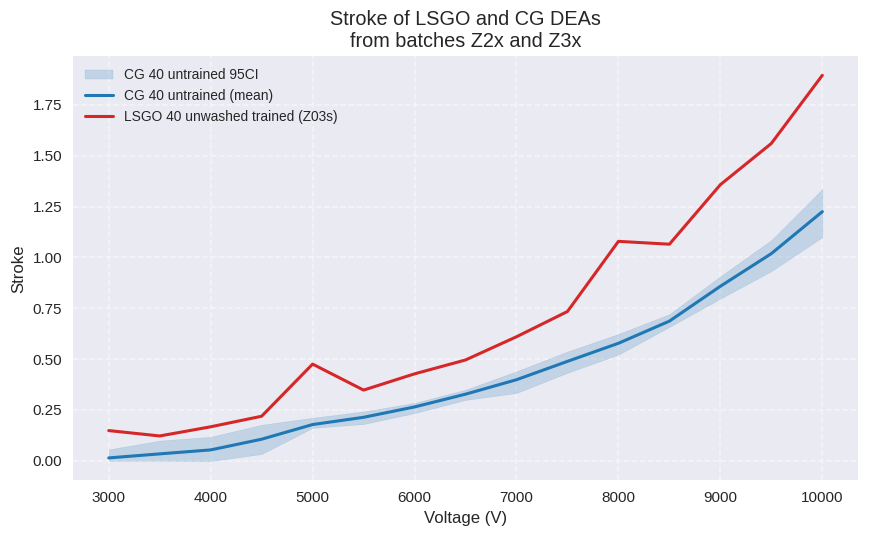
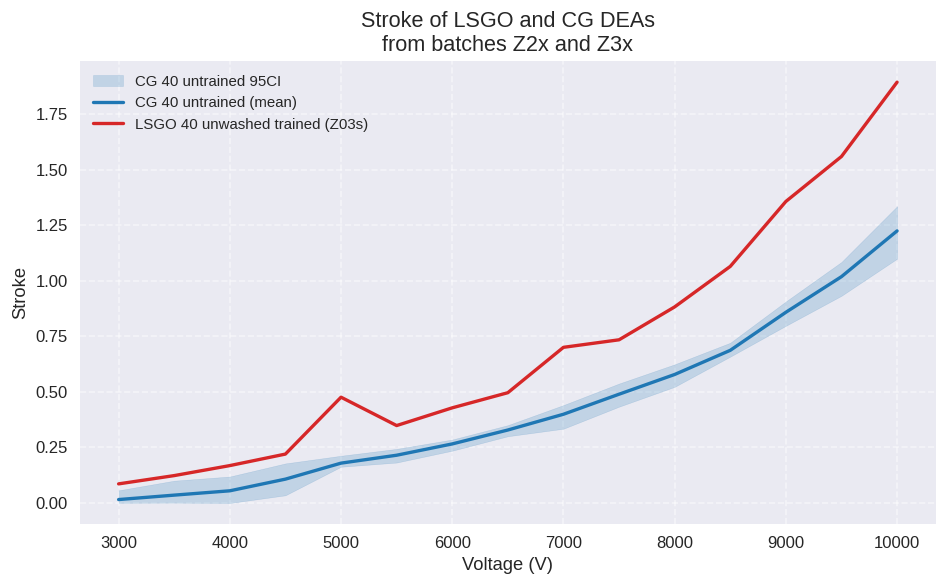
LSGO 40 unwashed trained (Z03s), 3000: 0.15 -> 0.08
LSGO 40 unwashed trained (Z03s), 7000: 0.61 -> 0.70
LSGO 40 unwashed trained (Z03s), 8000: 1.08 -> 0.88
